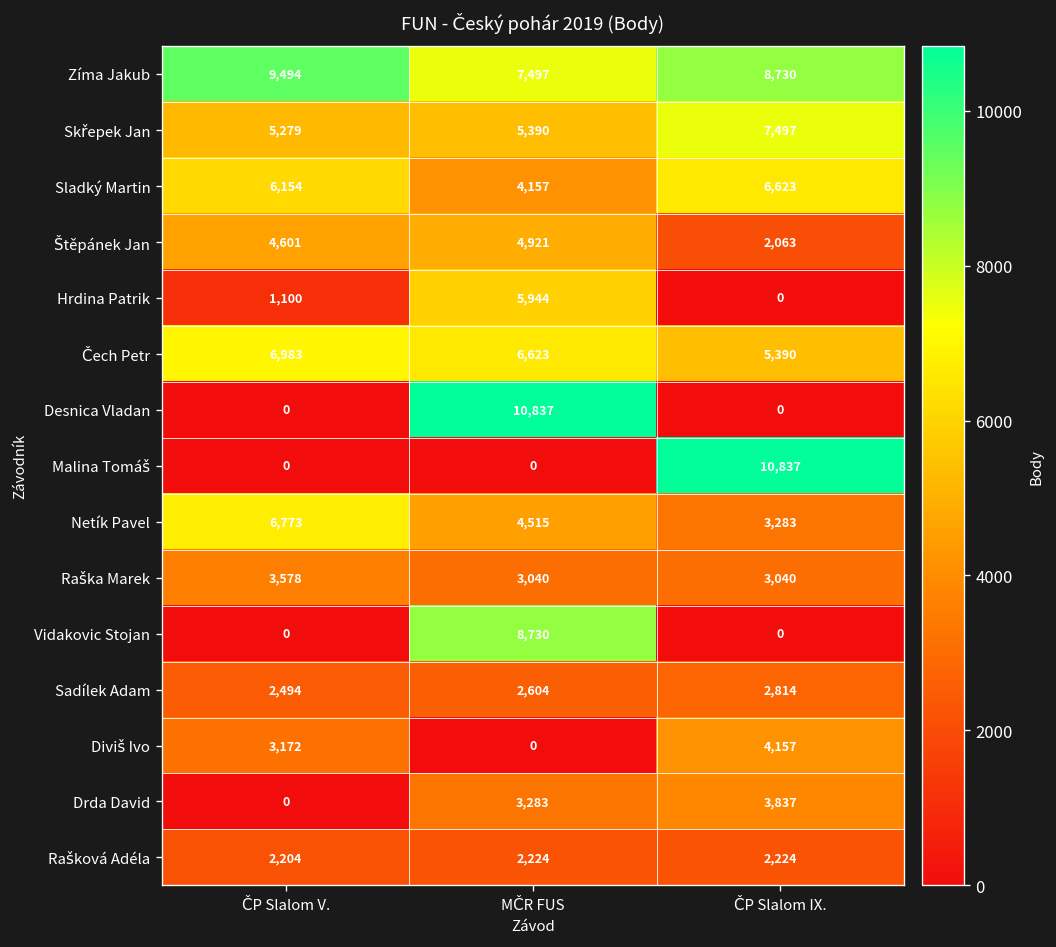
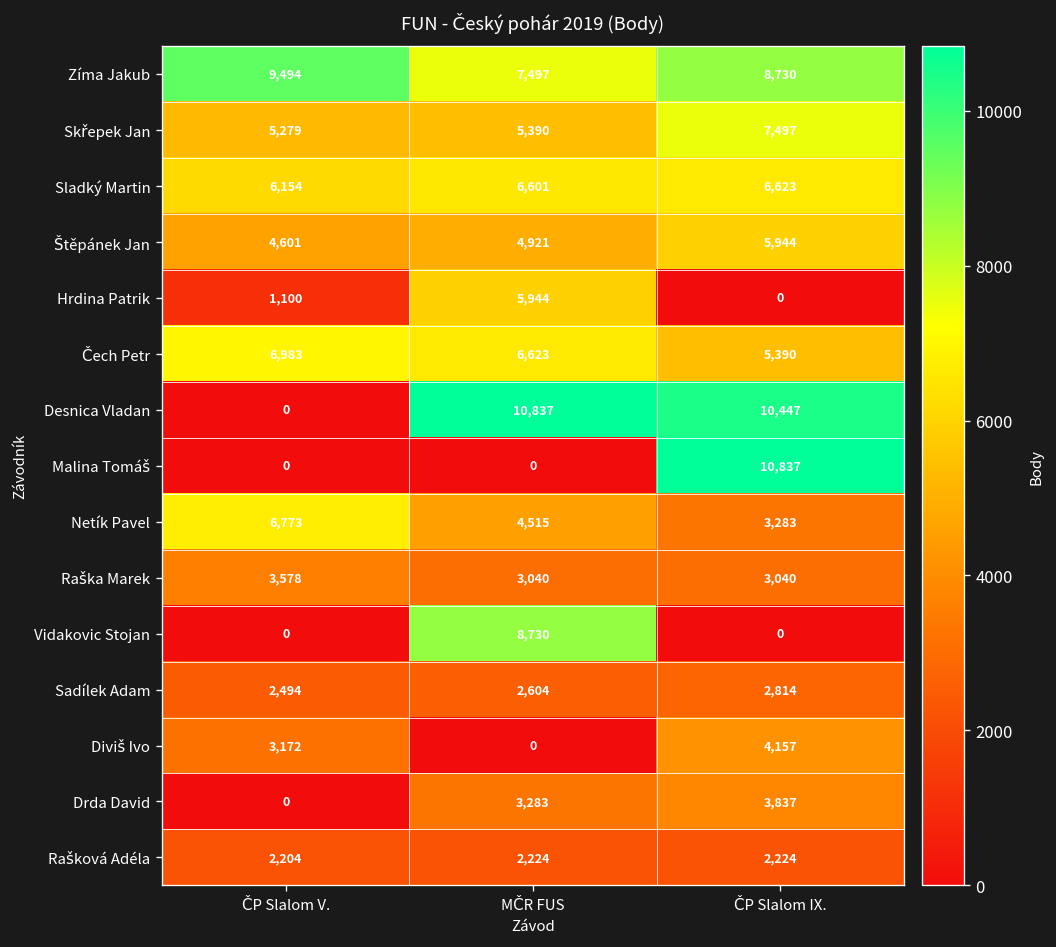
Sladký Martin, MČR FUS: 4,157 -> 6,601
Štěpánek Jan, ČP Slalom IX.: 2,063 -> 5,944
Desnica Vladan, ČP Slalom IX.: 0 -> 10,447
